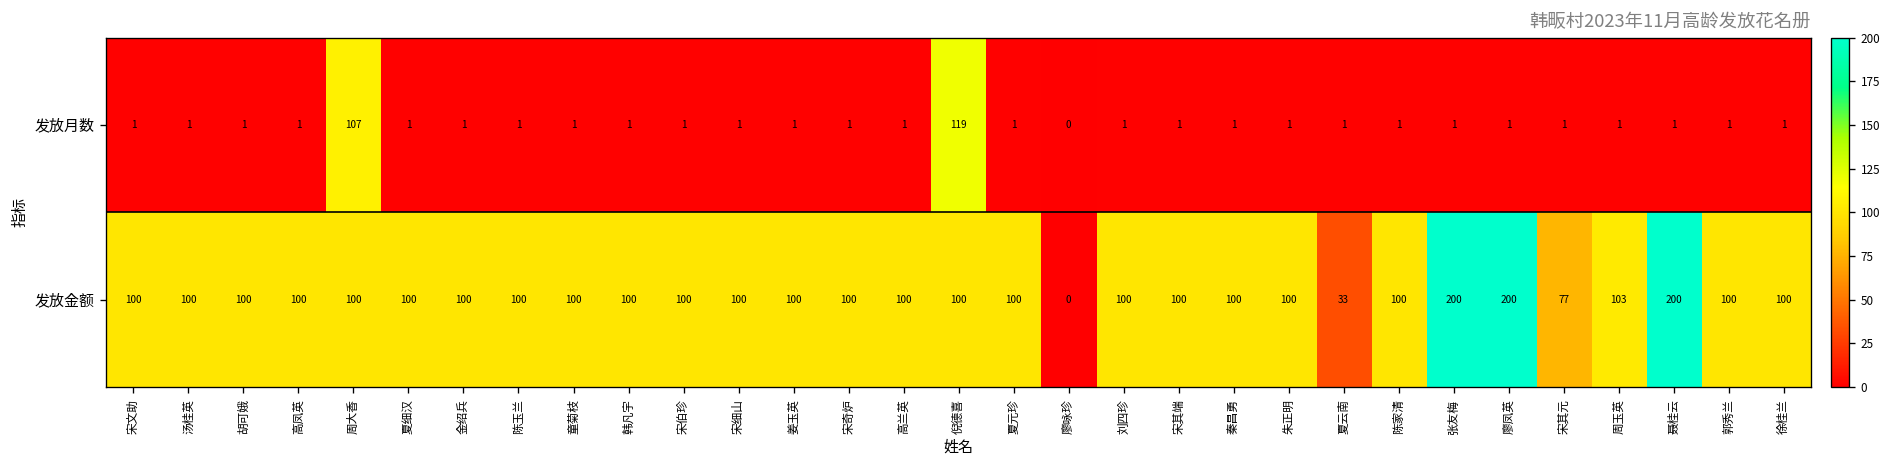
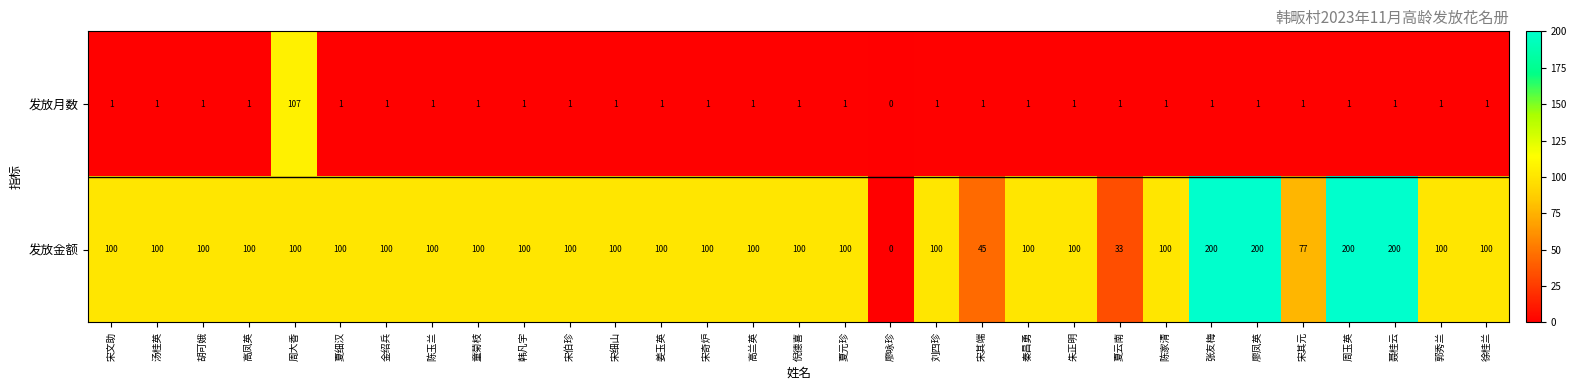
发放月数, 倪德喜: 119 -> 1
发放金额, 宋其端: 100 -> 45
发放金额, 周玉英: 103 -> 200
